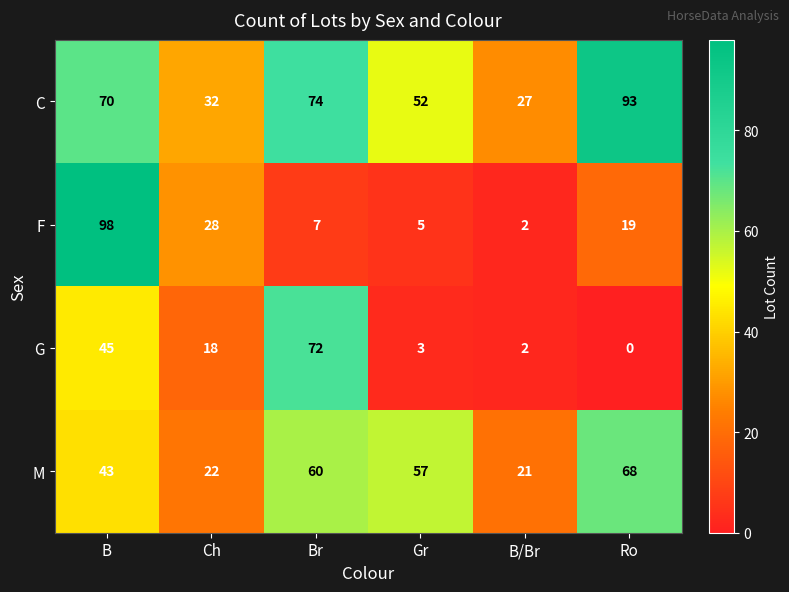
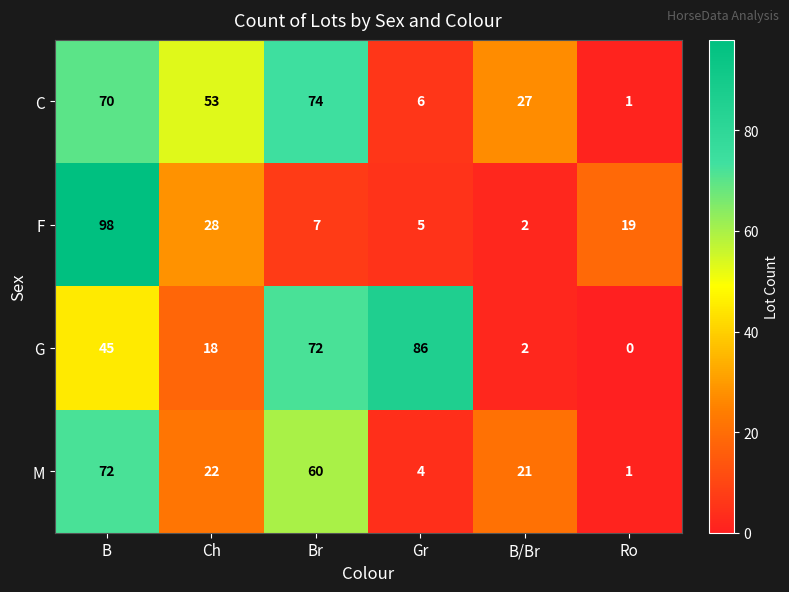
C, Ch: 32 -> 53
C, Gr: 52 -> 6
C, Ro: 93 -> 1
G, Gr: 3 -> 86
M, B: 43 -> 72
M, Gr: 57 -> 4
M, Ro: 68 -> 1
